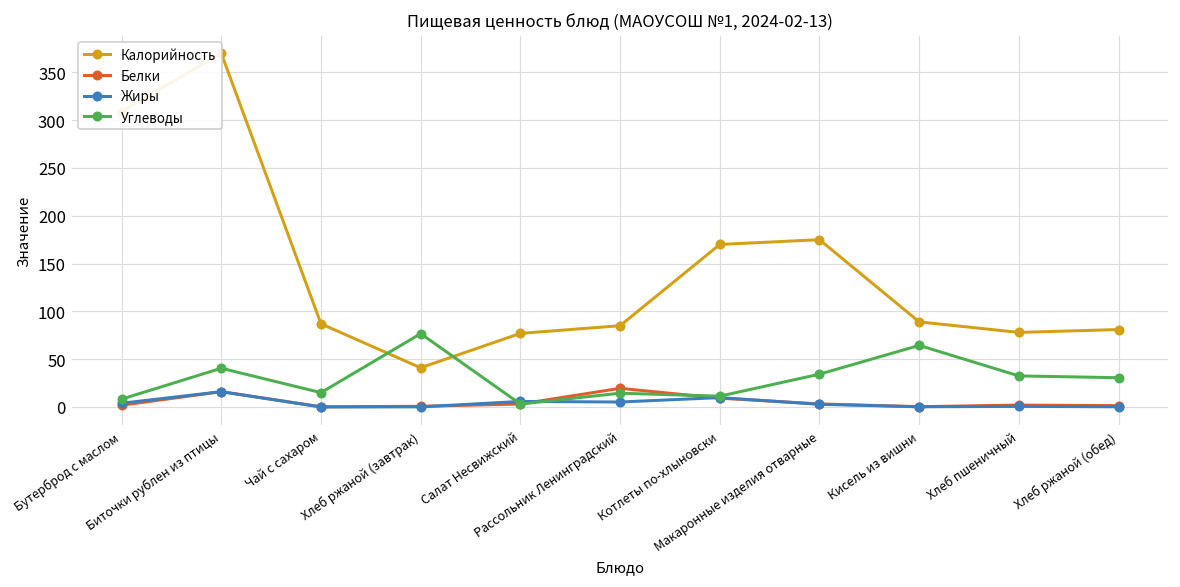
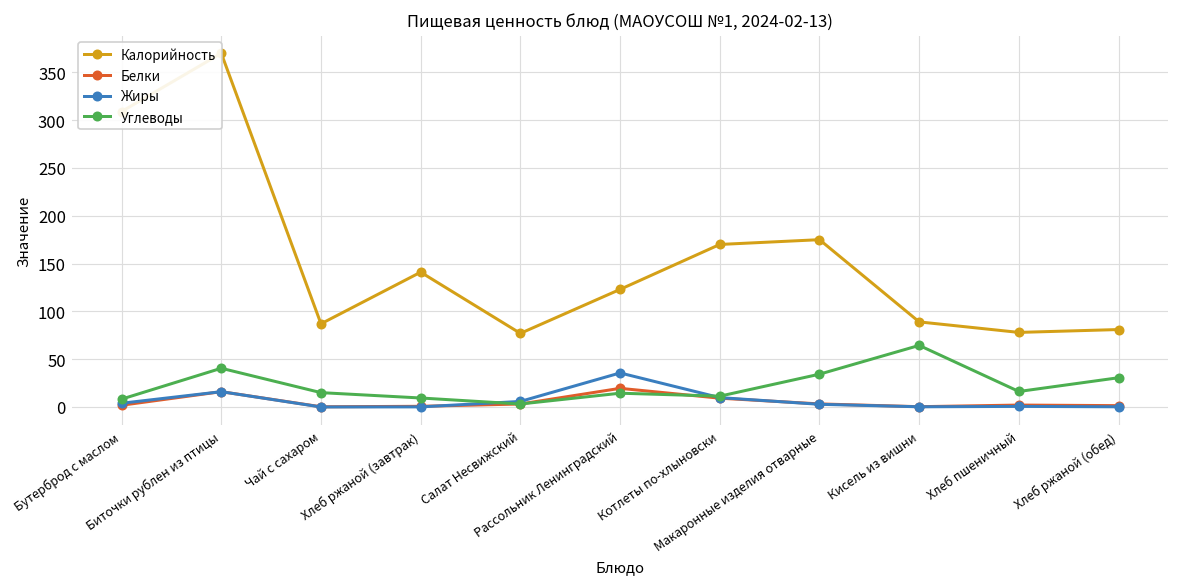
Калорийность, Хлеб ржаной (завтрак): 40 -> 140
Углеводы, Хлеб ржаной (завтрак): 80 -> 10
Калорийность, Рассольник Ленинградский: 90 -> 120
Жиры, Рассольник Ленинградский: 10 -> 40
Углеводы, Хлеб пшеничный: 30 -> 20
